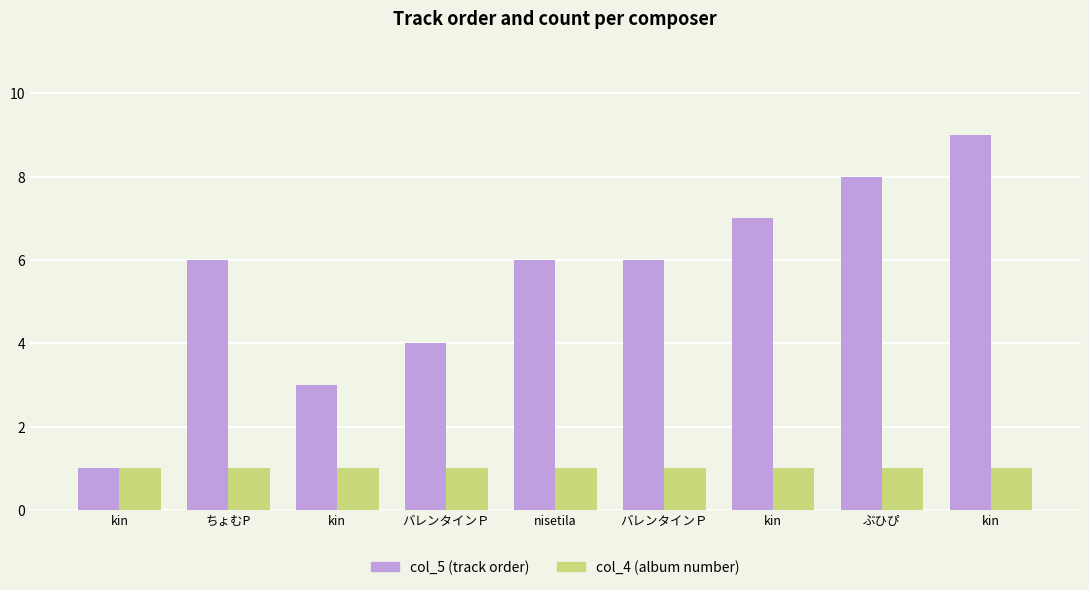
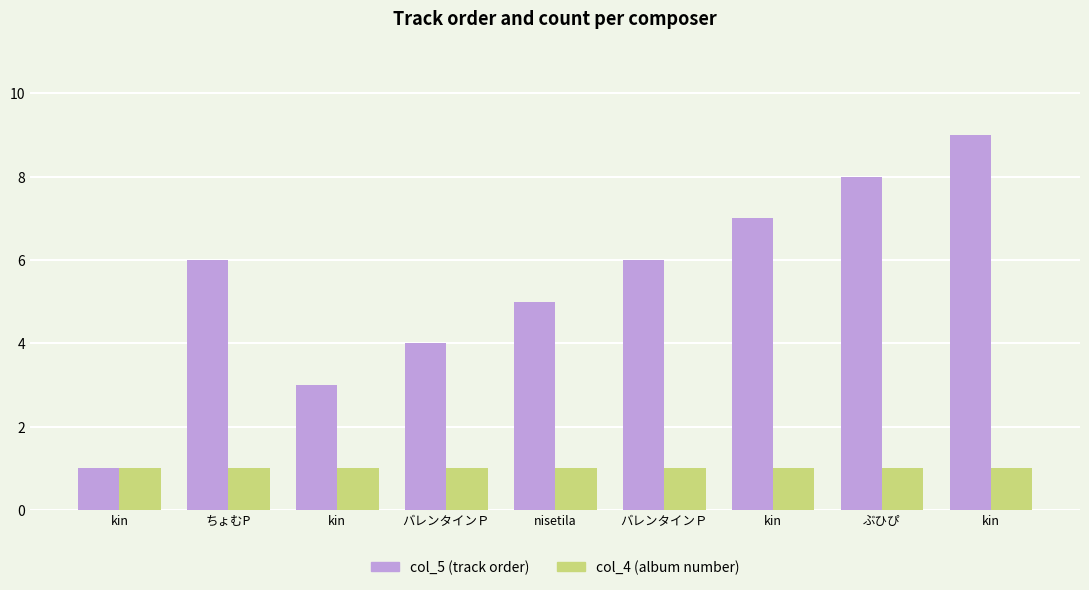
col_5 (track order), nisetila: 6 -> 5
